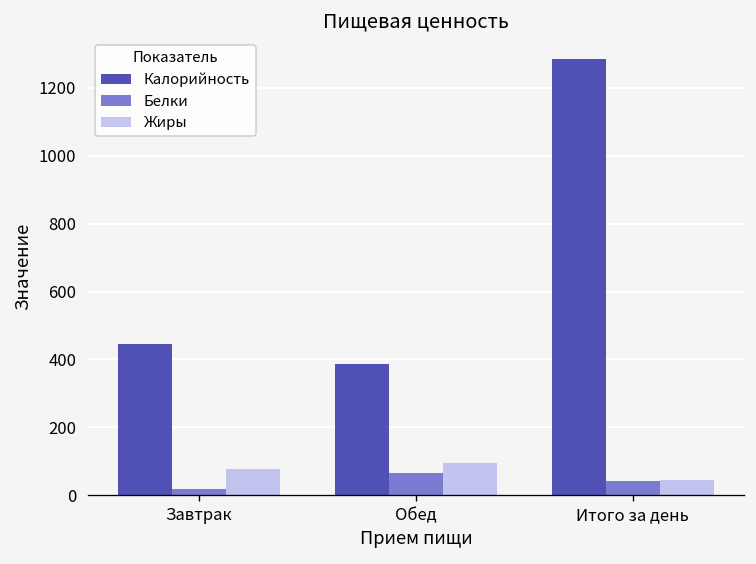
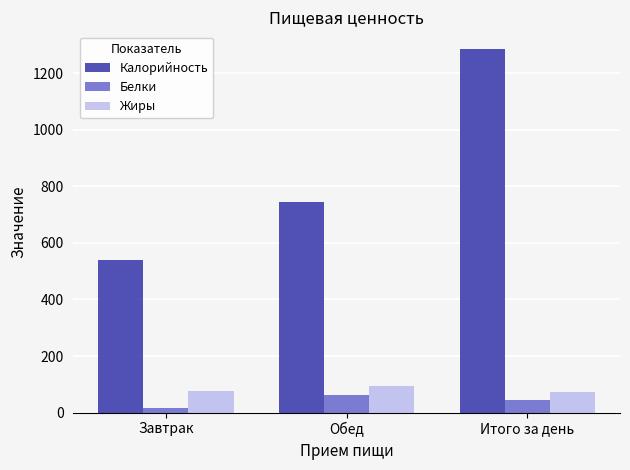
Калорийность, Завтрак: 450 -> 540
Калорийность, Обед: 390 -> 740
Жиры, Итого за день: 40 -> 70
